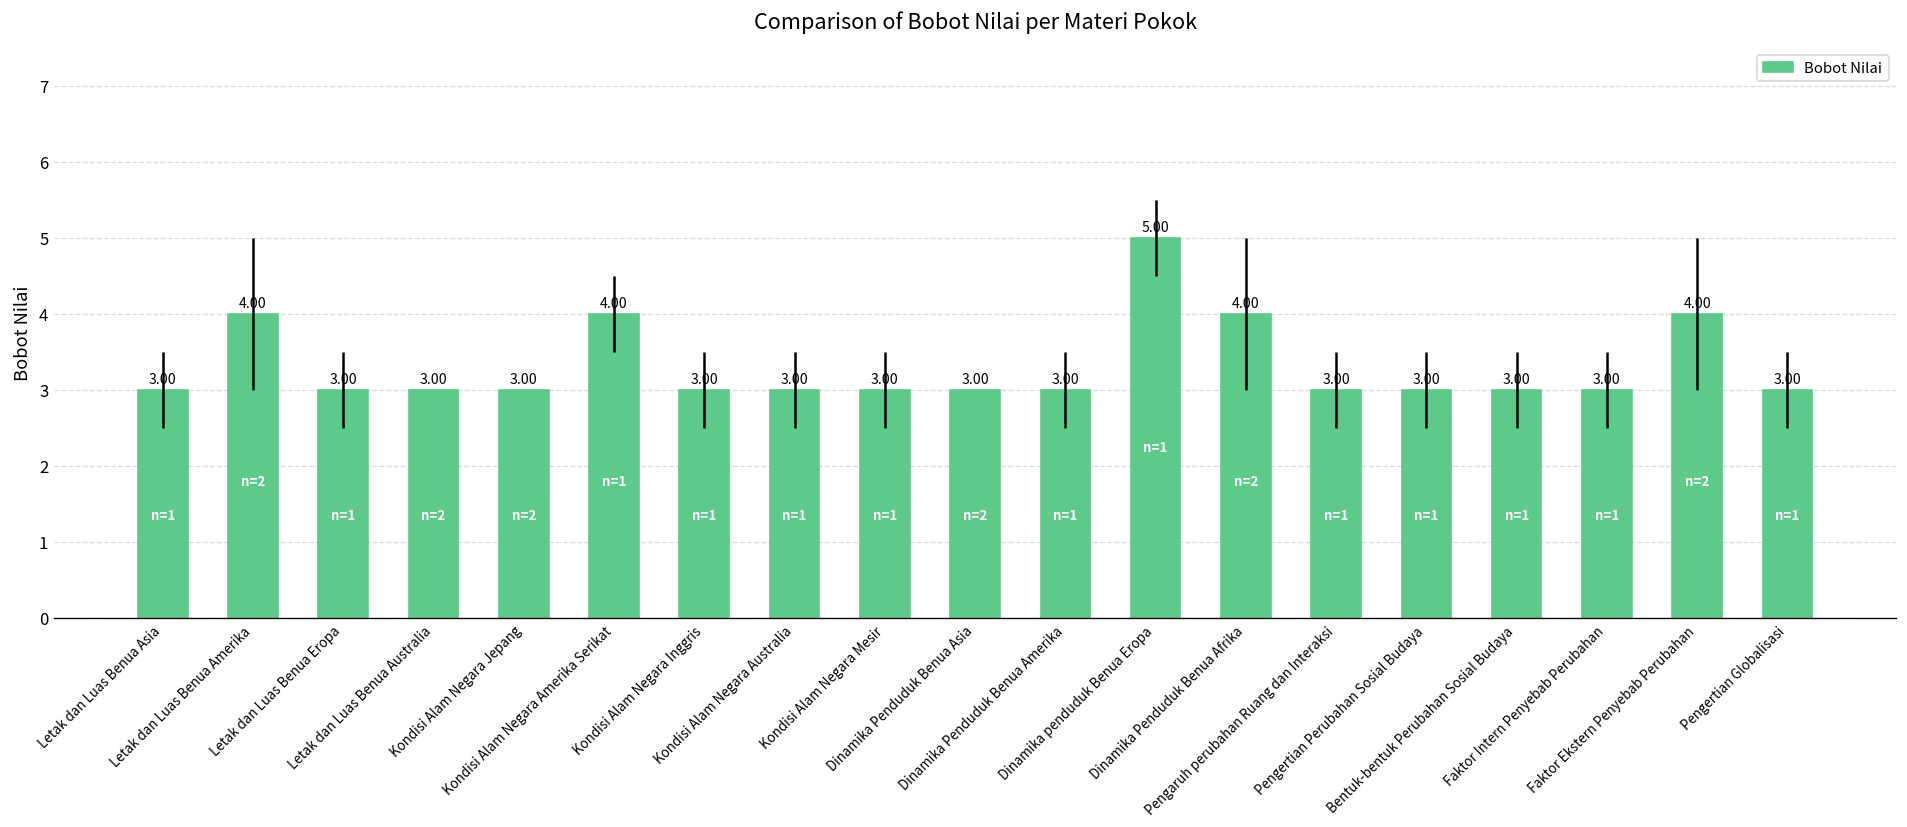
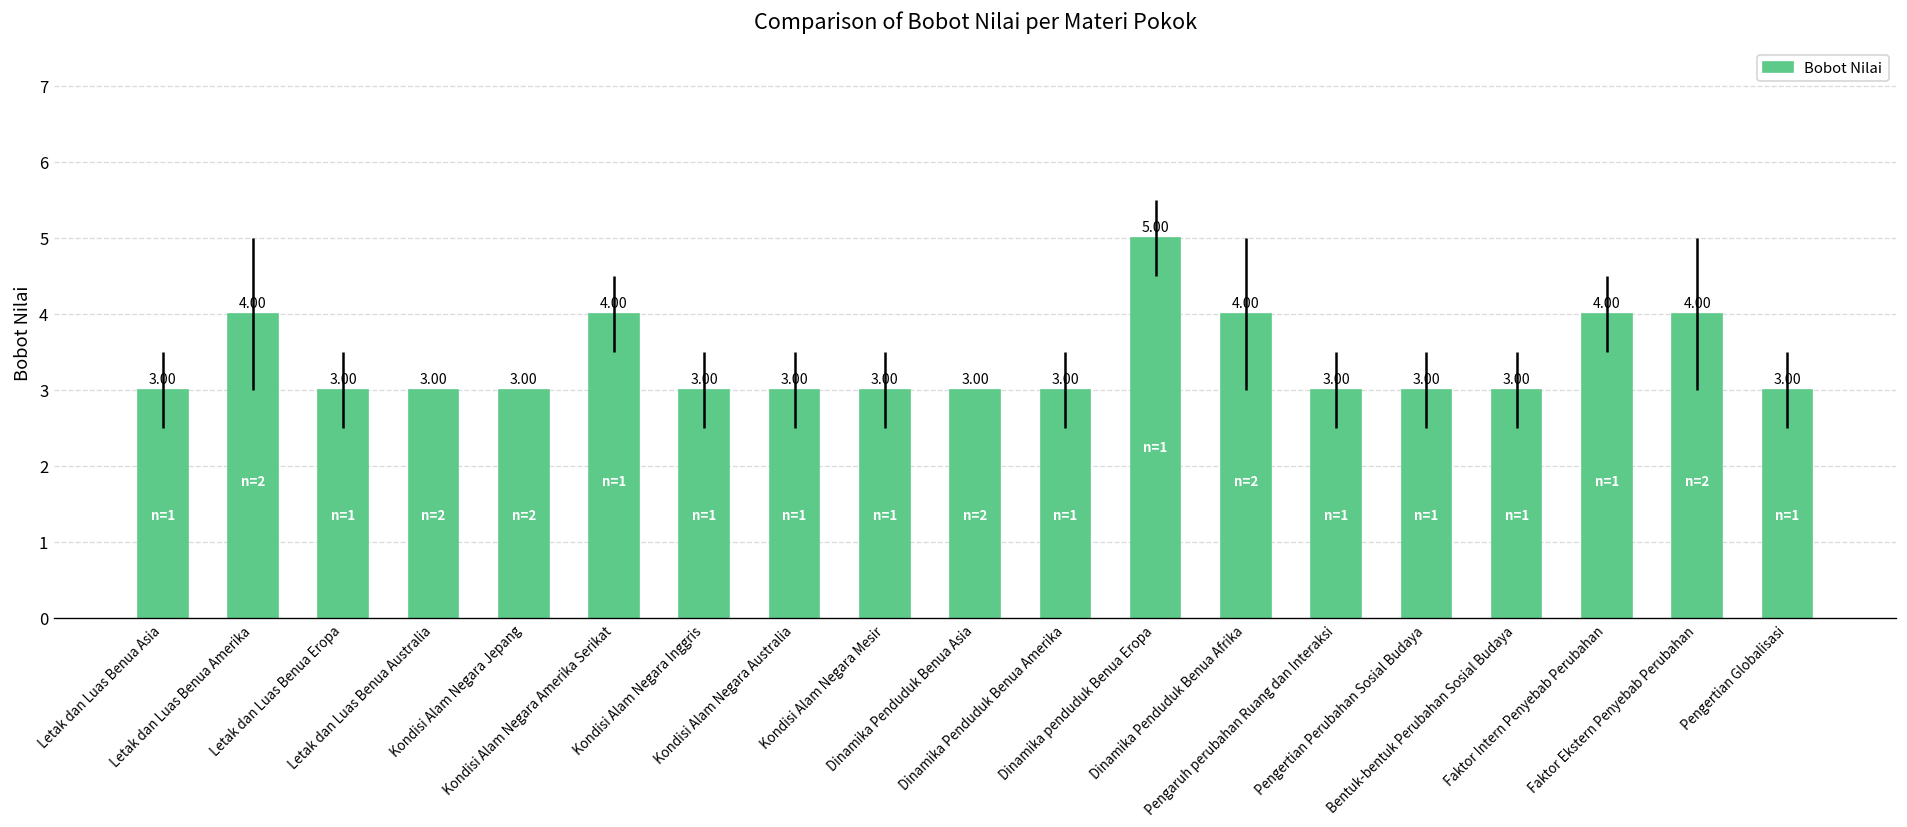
Faktor Intern Penyebab Perubahan: 3.00 -> 4.00
